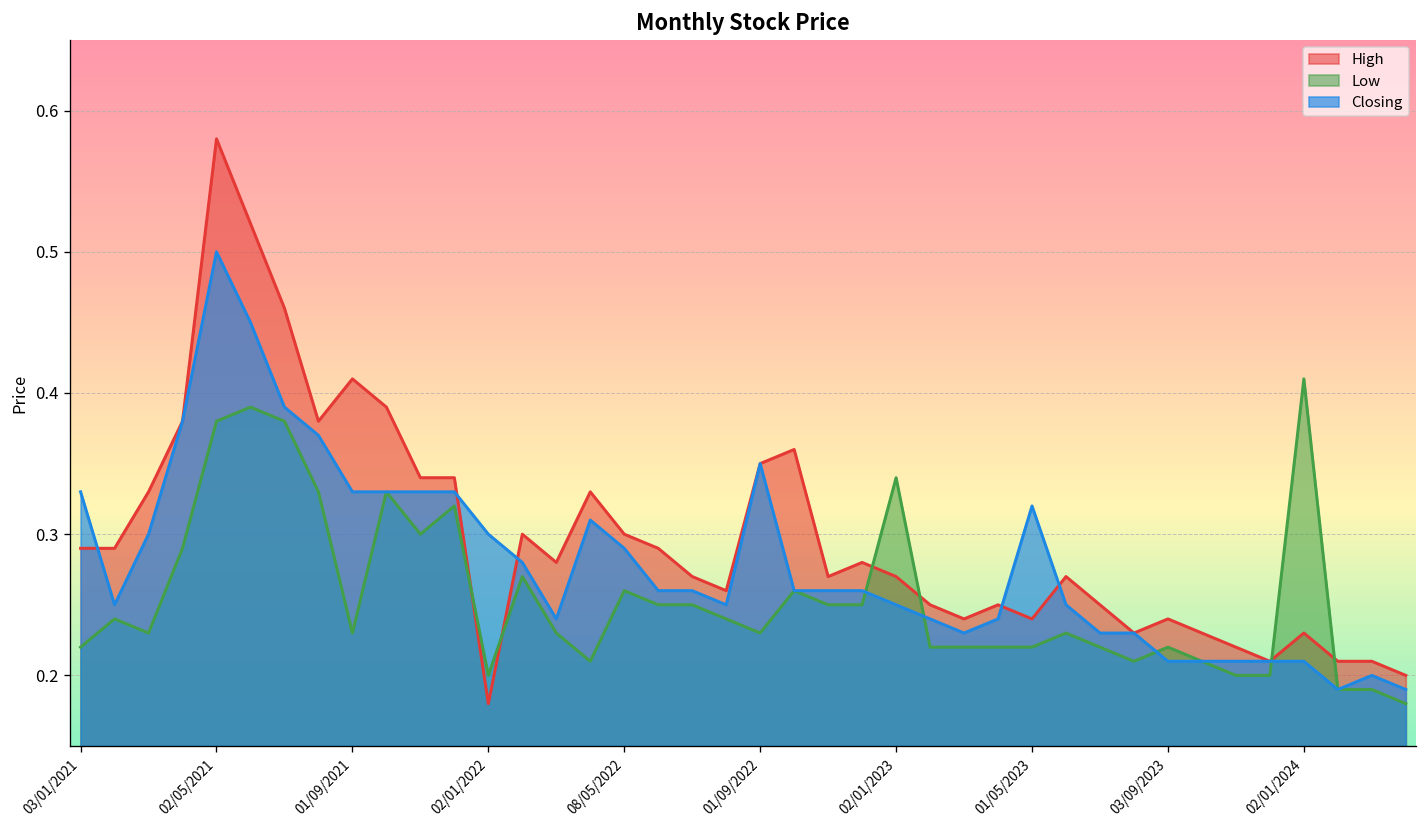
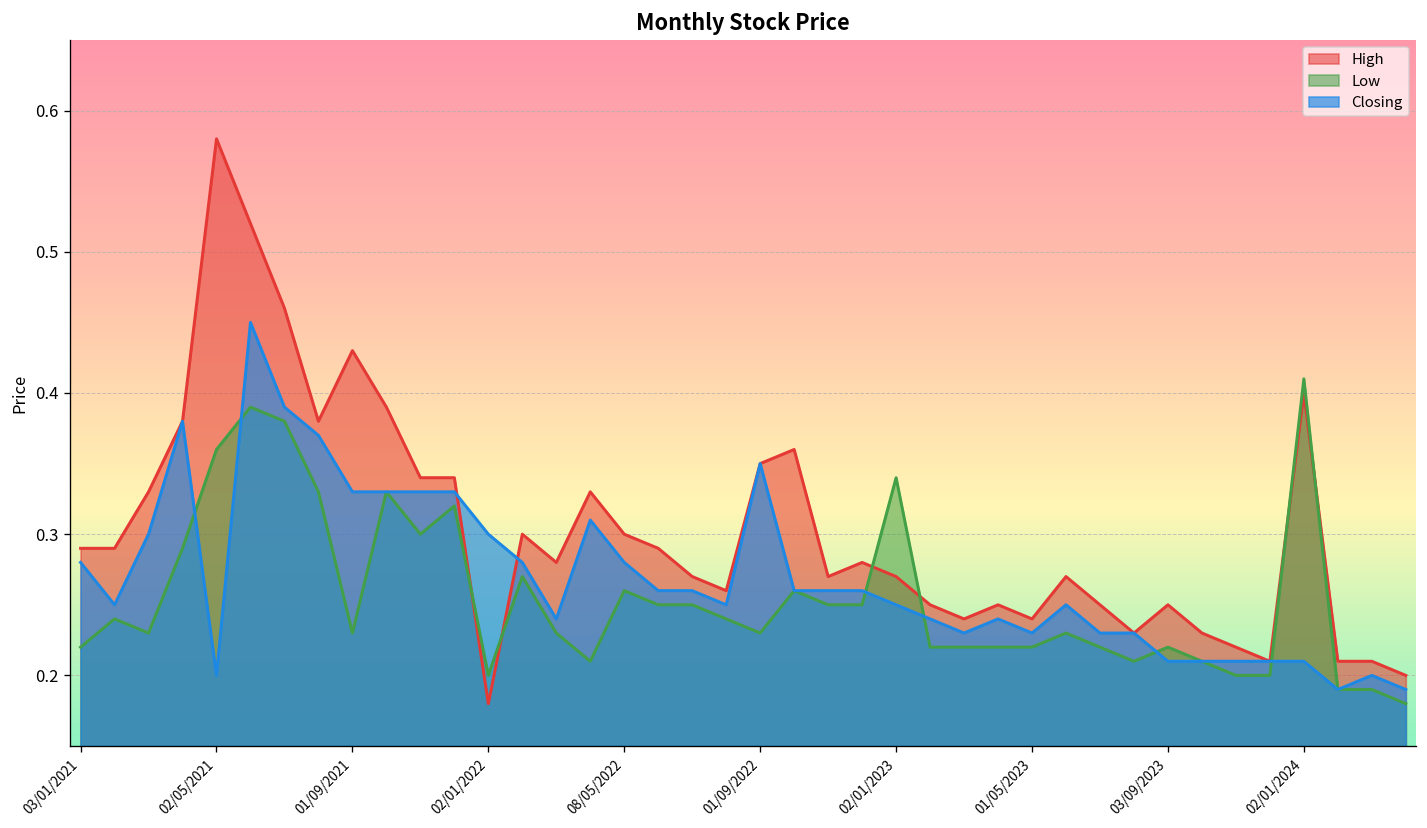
Closing, 03/01/2021: 0.33 -> 0.28
Low, 02/05/2021: 0.38 -> 0.36
Closing, 02/05/2021: 0.5 -> 0.2
High, 01/09/2021: 0.41 -> 0.43
Closing, 08/05/2022: 0.29 -> 0.28
Closing, 01/05/2023: 0.32 -> 0.23
High, 03/09/2023: 0.24 -> 0.25
High, 02/01/2024: 0.23 -> 0.40
